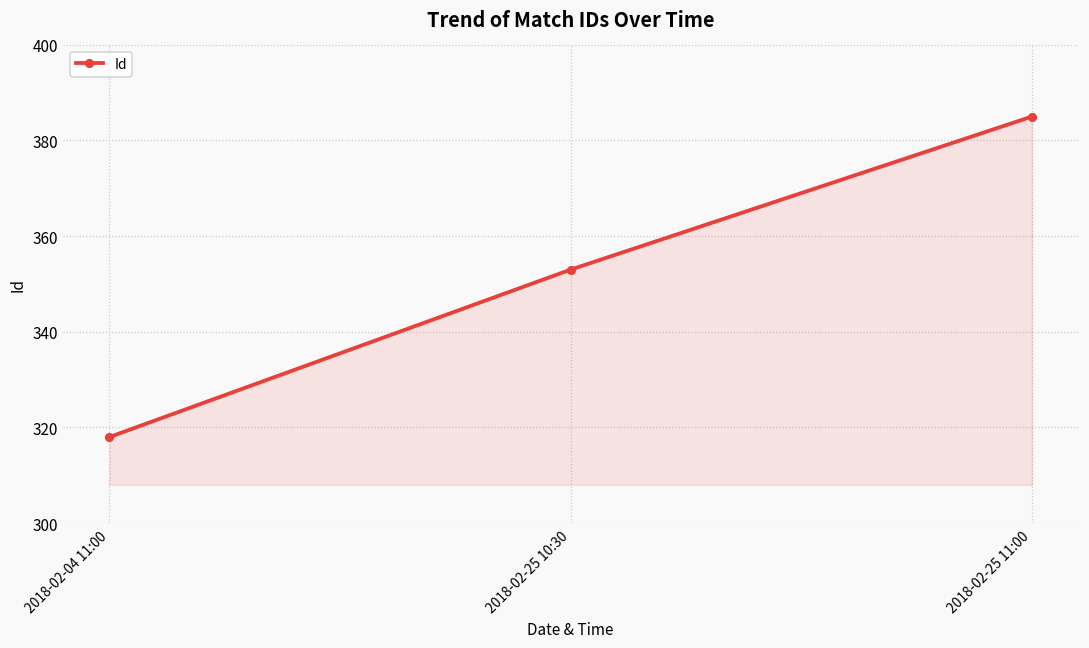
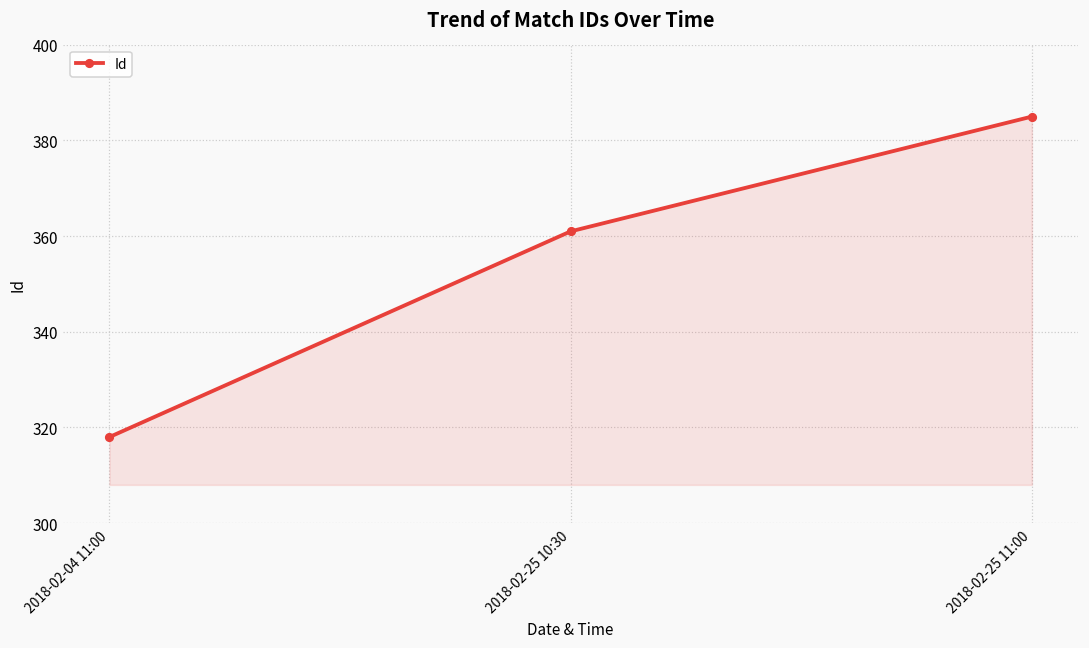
2018-02-25 10:30: 353 -> 361
